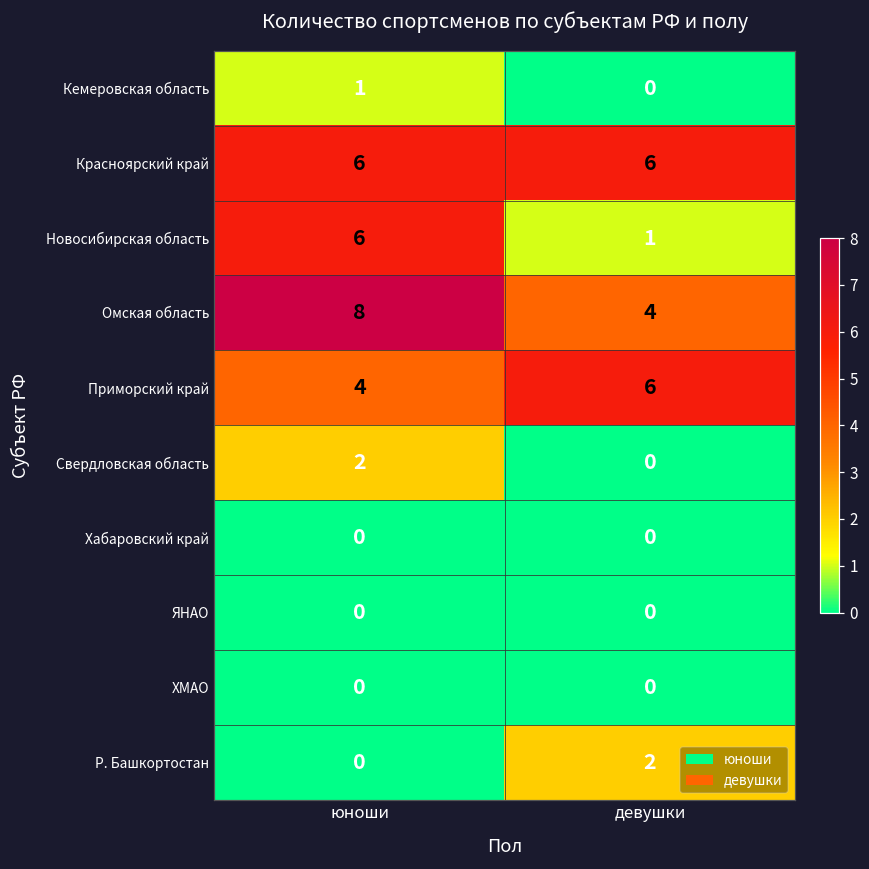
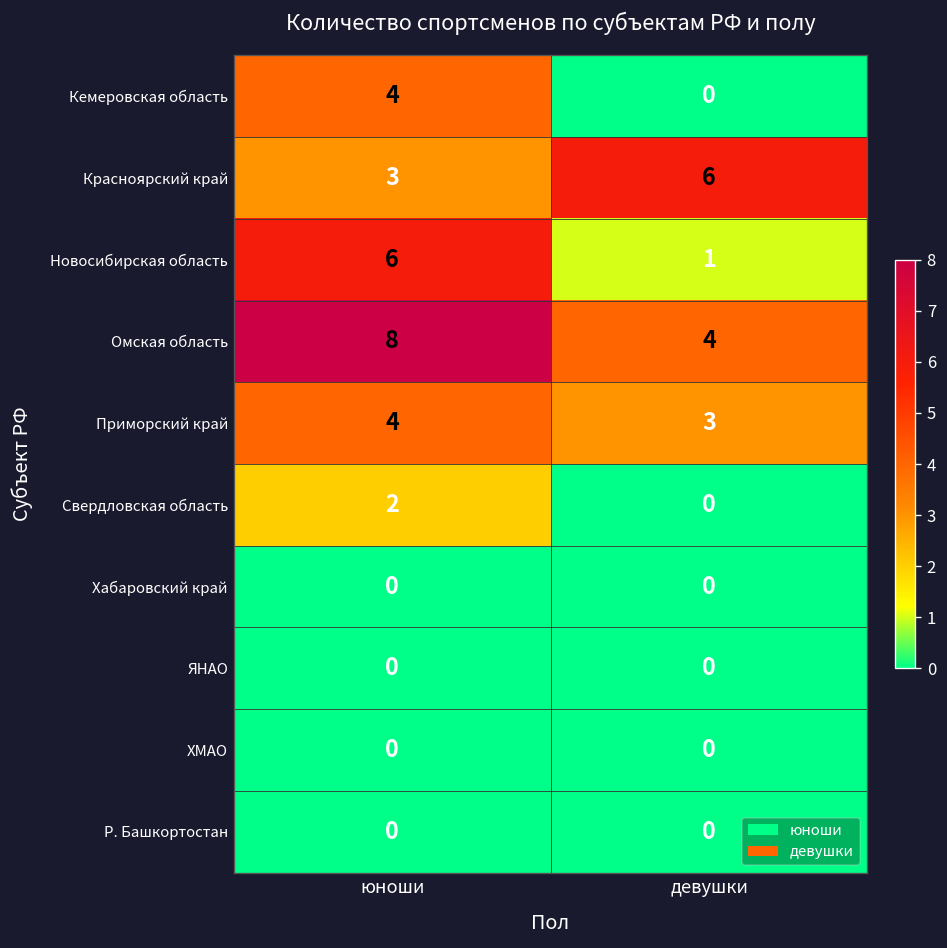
Кемеровская область, юноши: 1 -> 4
Красноярский край, юноши: 6 -> 3
Приморский край, девушки: 6 -> 3
Р. Башкортостан, девушки: 2 -> 0
